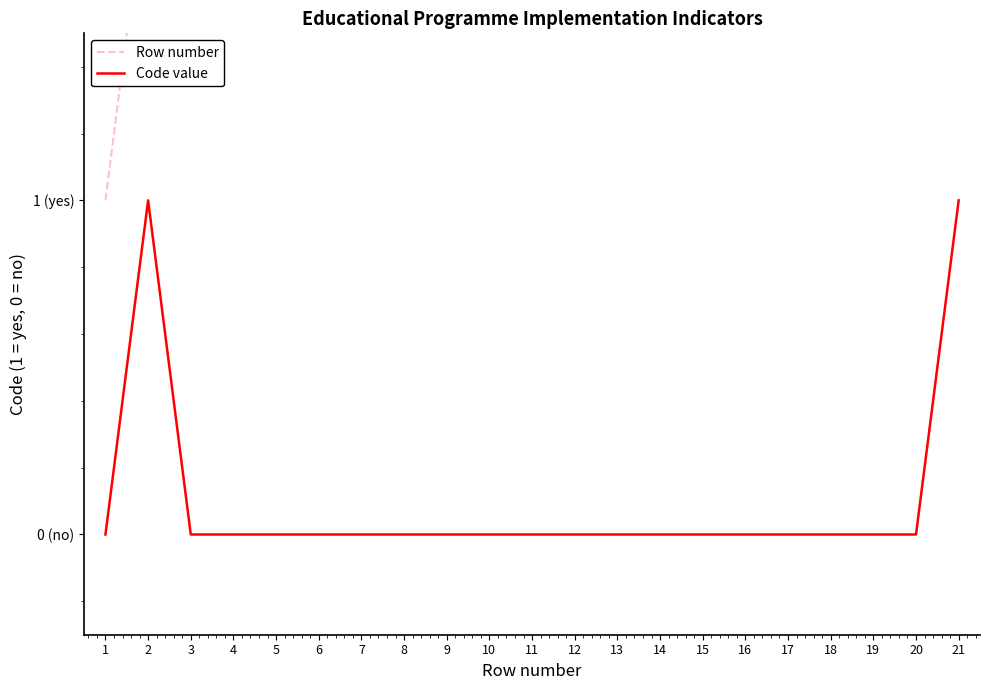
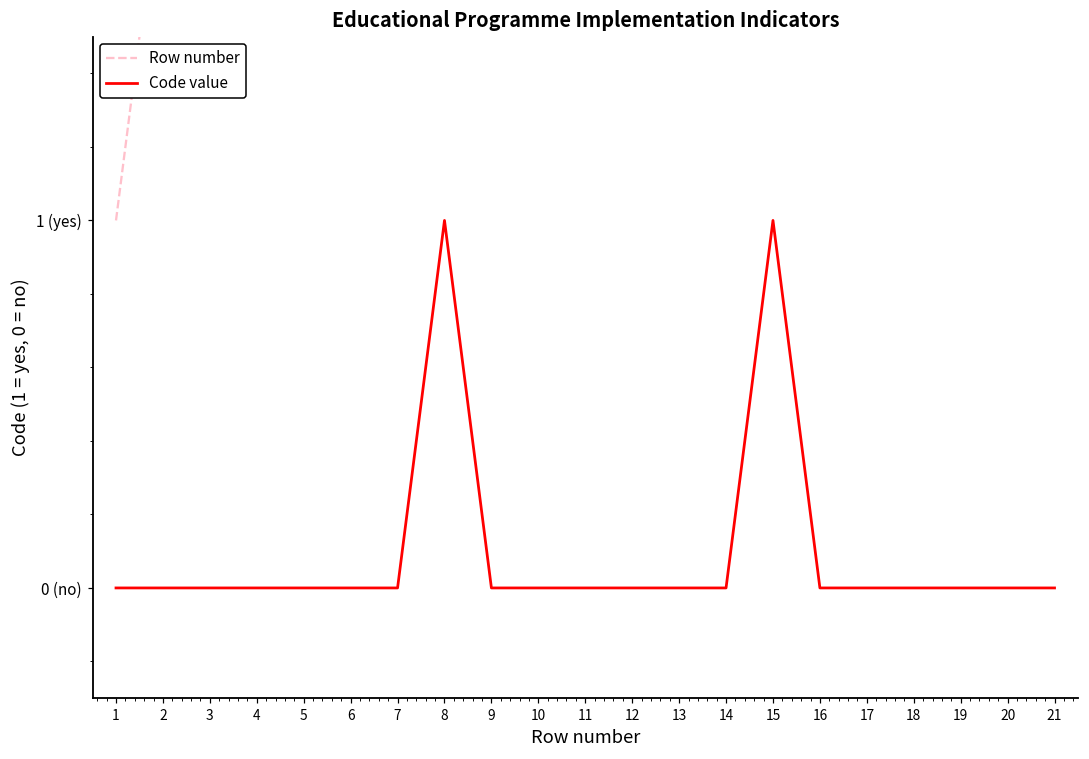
Code value, 2: 1 (yes) -> 0 (yes)
Code value, 8: 0 (yes) -> 1 (yes)
Code value, 15: 0 (yes) -> 1 (yes)
Code value, 21: 1 (yes) -> 0 (yes)
